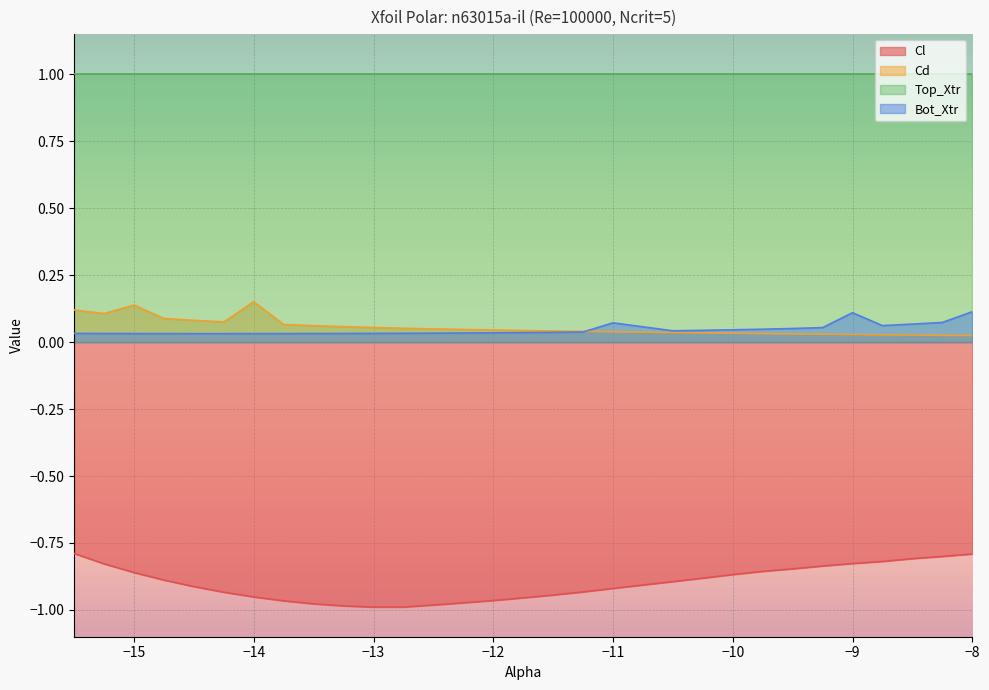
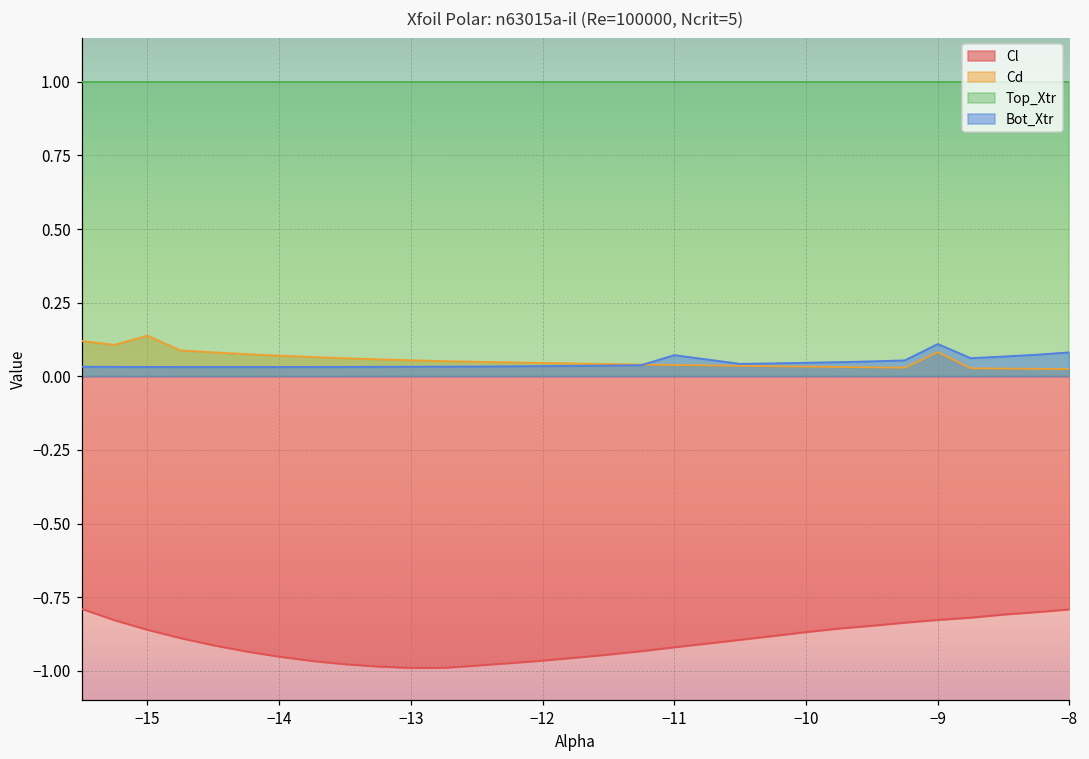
Cd, −14: 0.15 -> 0.07
Cd, −9: 0.03 -> 0.08
Bot_Xtr, −8: 0.11 -> 0.08
